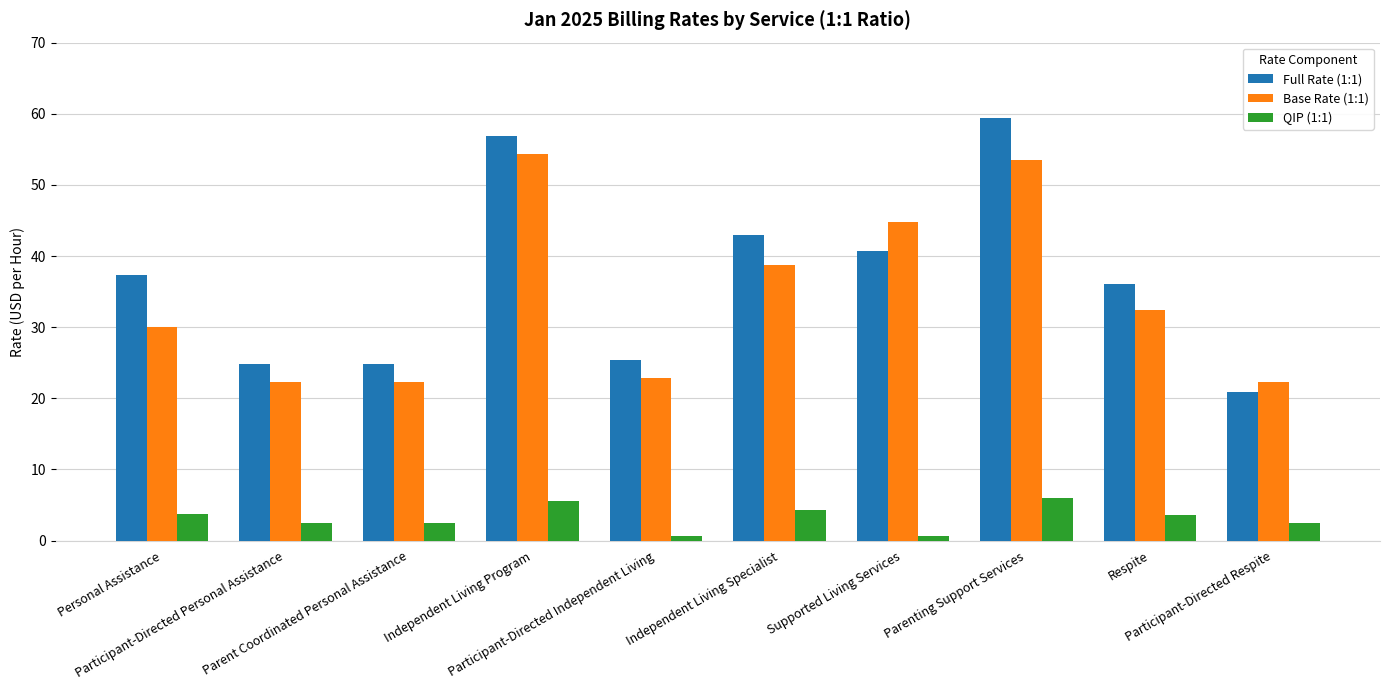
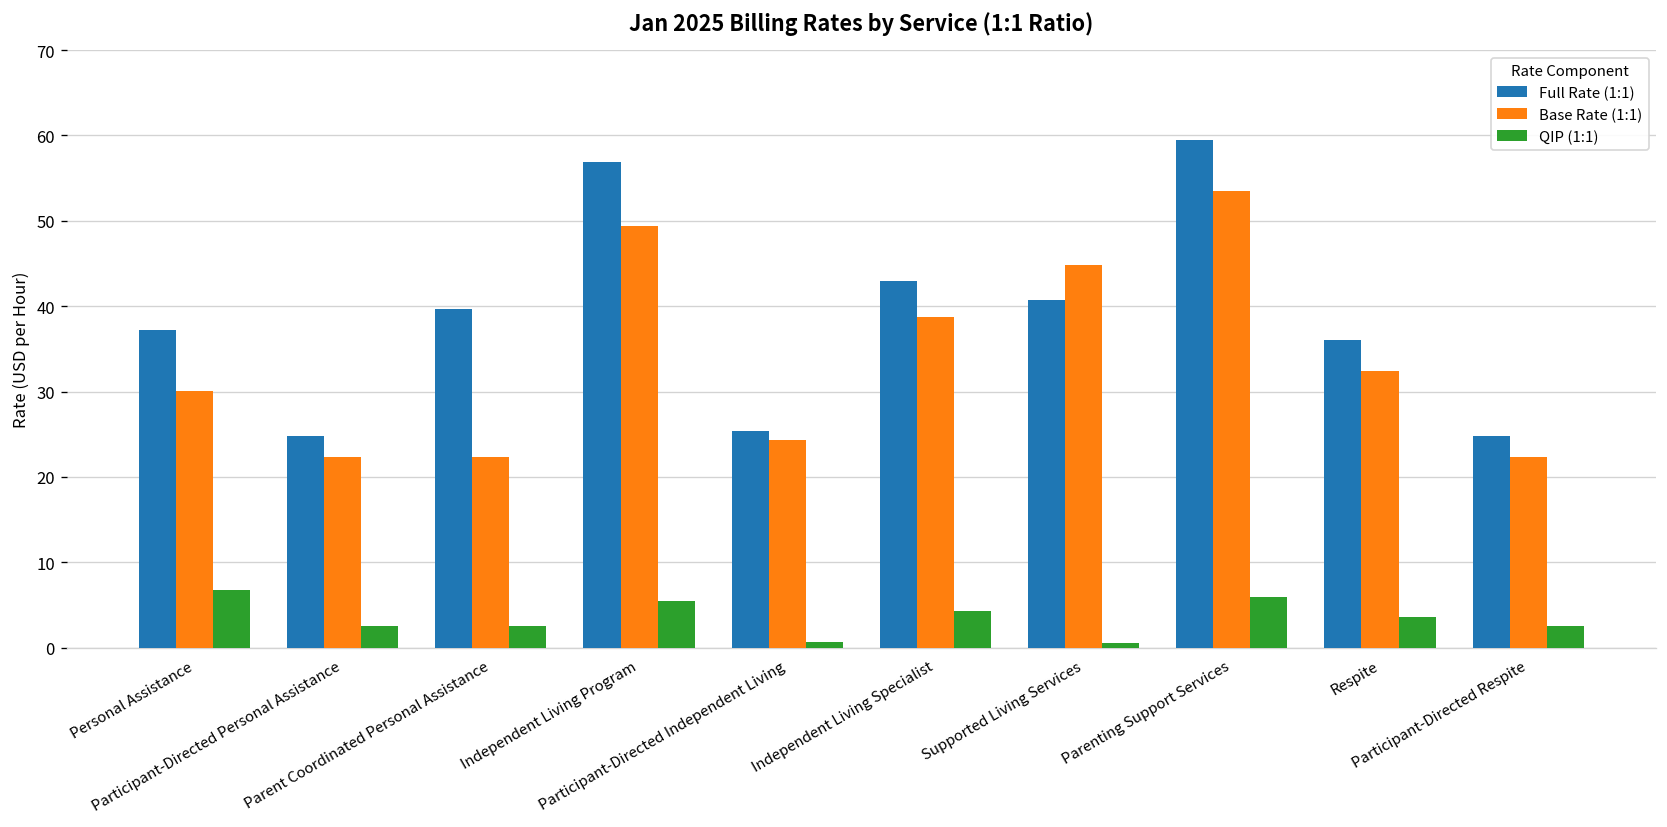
QIP (1:1), Personal Assistance: 4 -> 7
Full Rate (1:1), Parent Coordinated Personal Assistance: 25 -> 40
Base Rate (1:1), Independent Living Program: 54 -> 49
Base Rate (1:1), Participant-Directed Independent Living: 23 -> 24
Full Rate (1:1), Participant-Directed Respite: 21 -> 25
